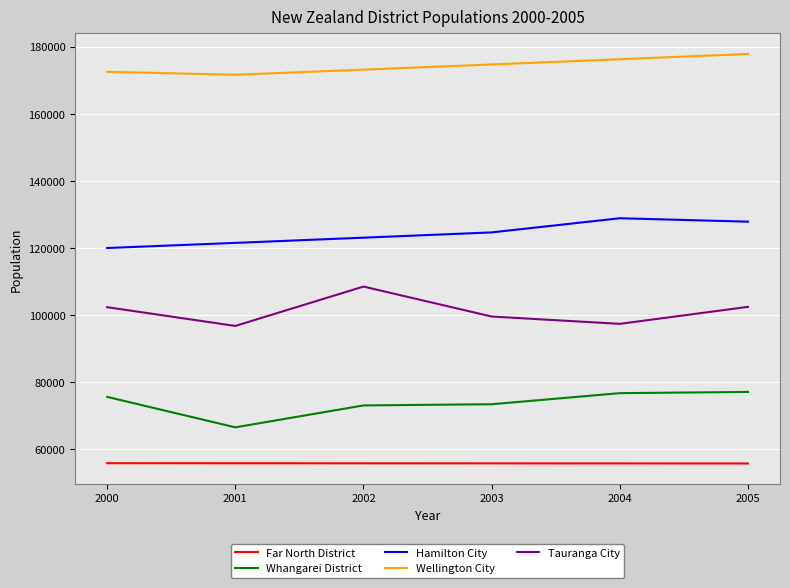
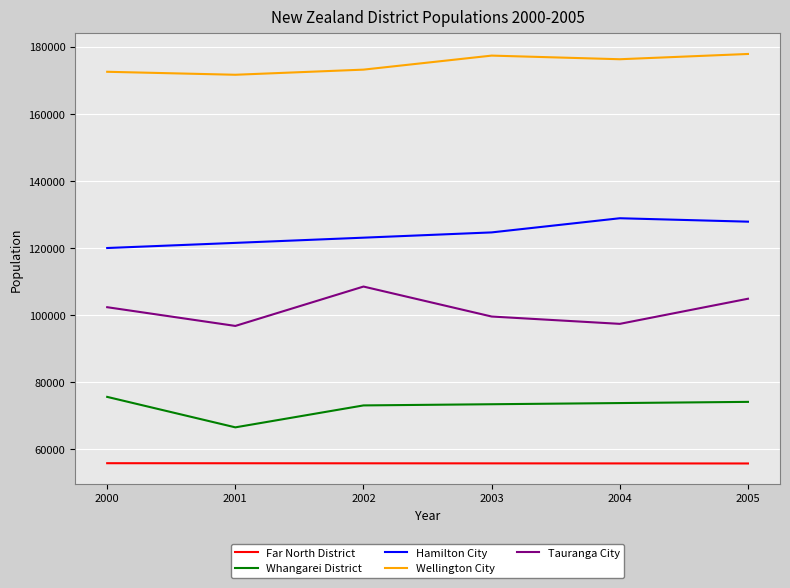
Wellington City, 2003: 175000 -> 177000
Whangarei District, 2004: 77000 -> 74000
Whangarei District, 2005: 77000 -> 74000
Tauranga City, 2005: 102000 -> 105000
